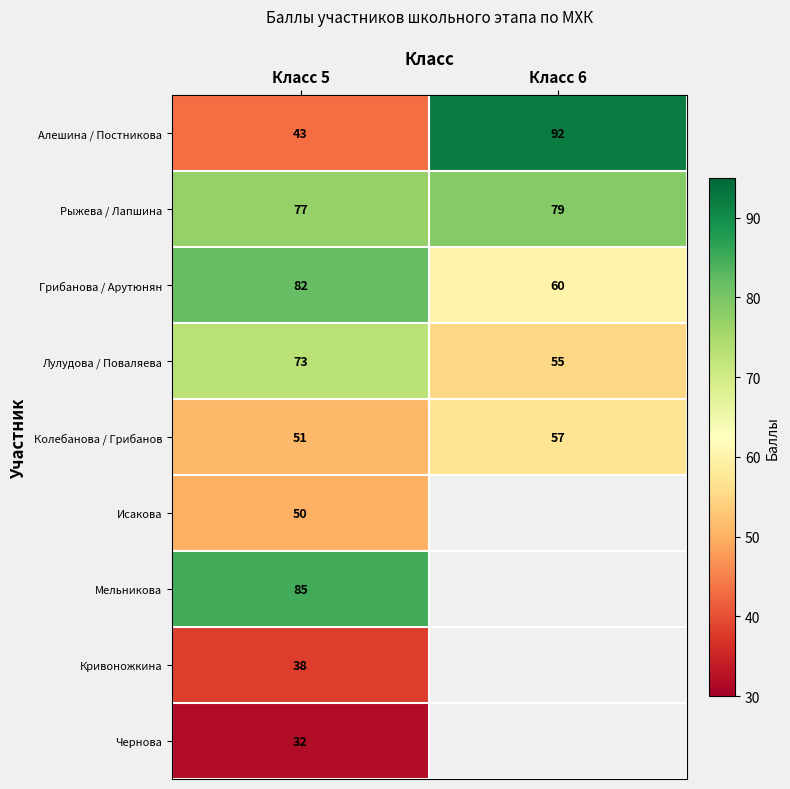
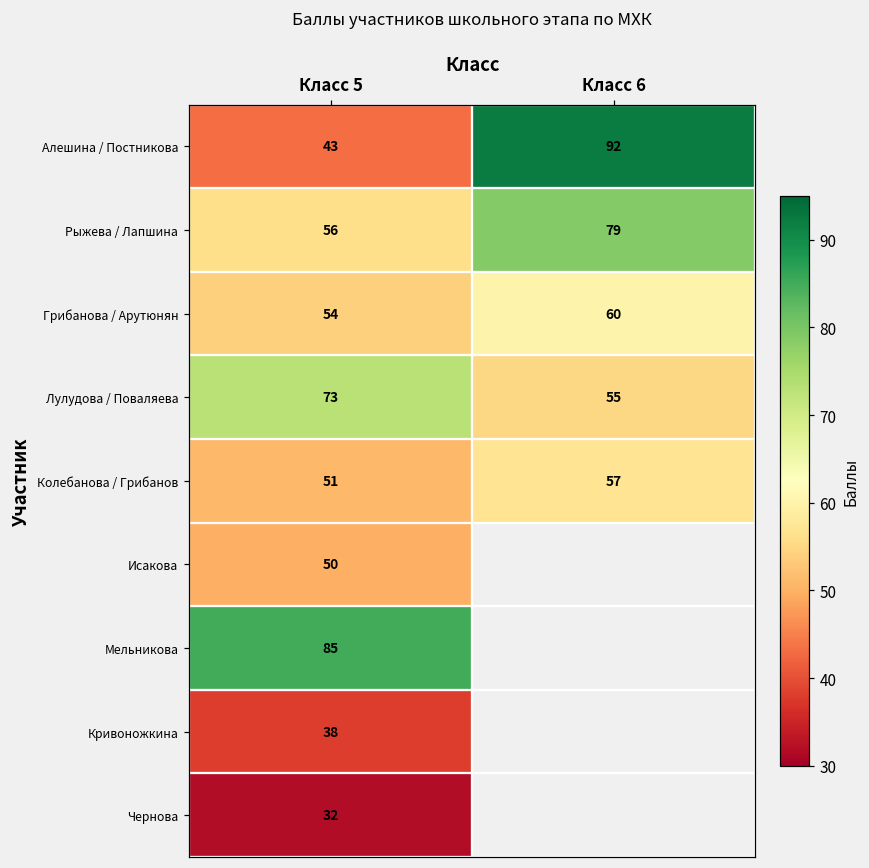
Рыжева / Лапшина, Класс 5: 77 -> 56
Грибанова / Арутюнян, Класс 5: 82 -> 54
